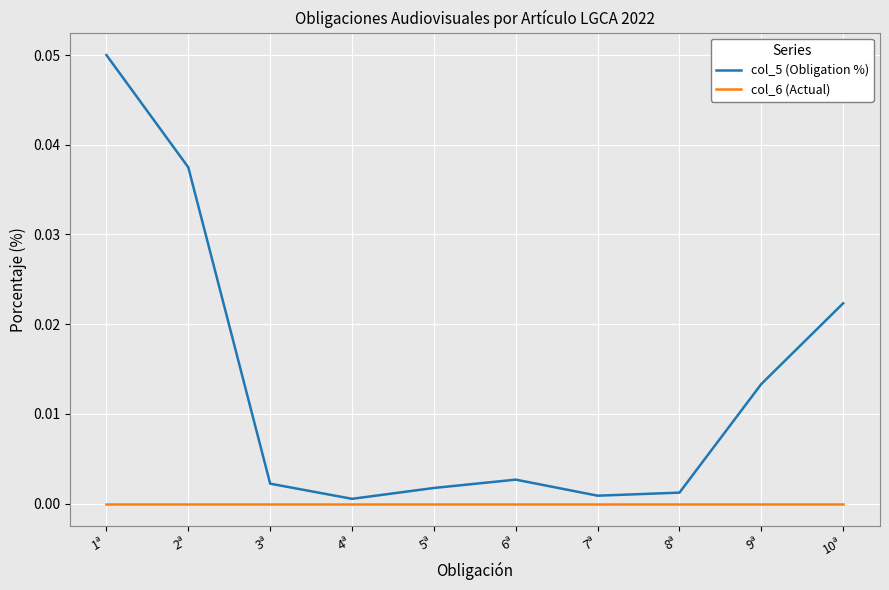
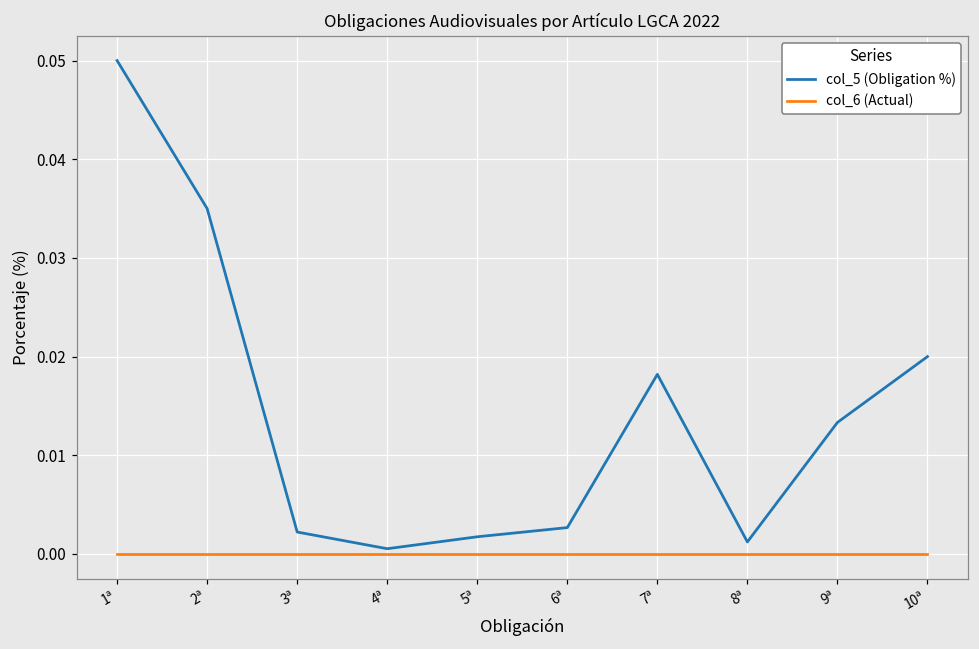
col_5 (Obligation %), 2ª: 0.037 -> 0.035
col_5 (Obligation %), 7ª: 0.001 -> 0.018
col_5 (Obligation %), 10ª: 0.022 -> 0.020
